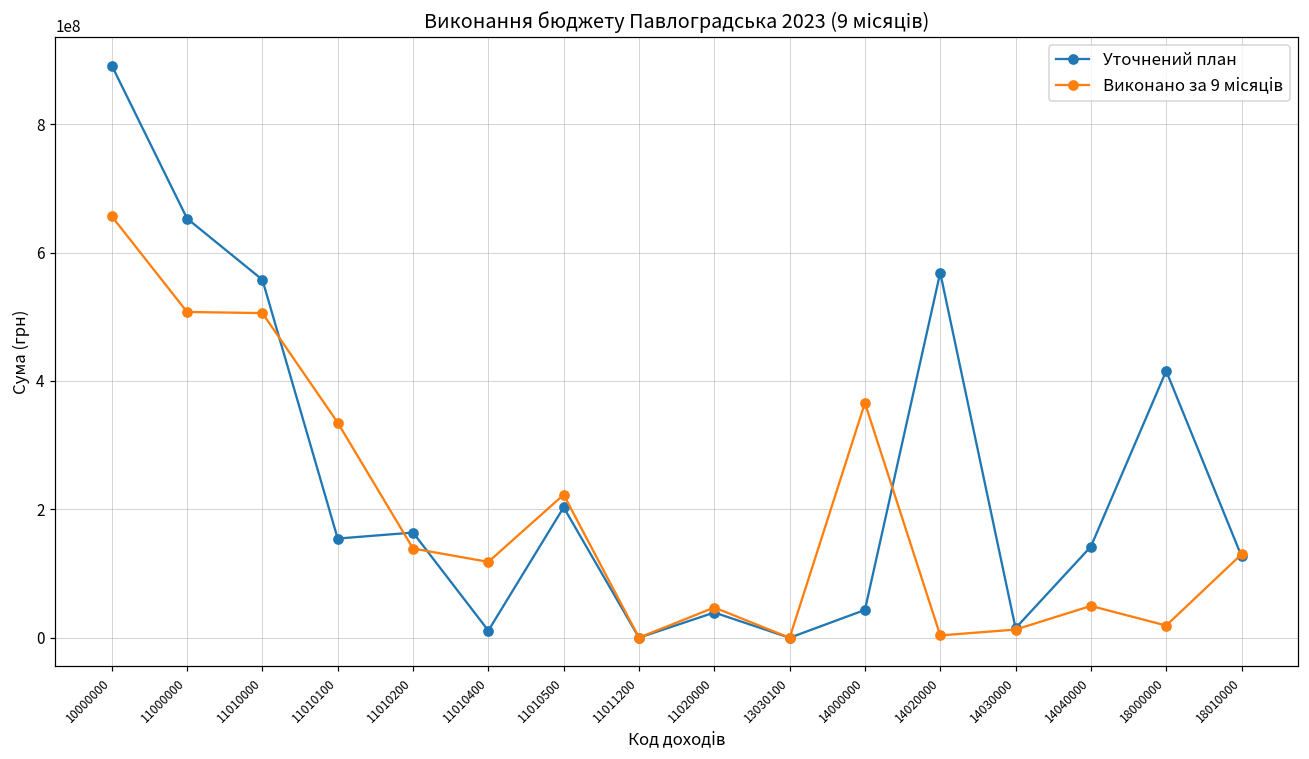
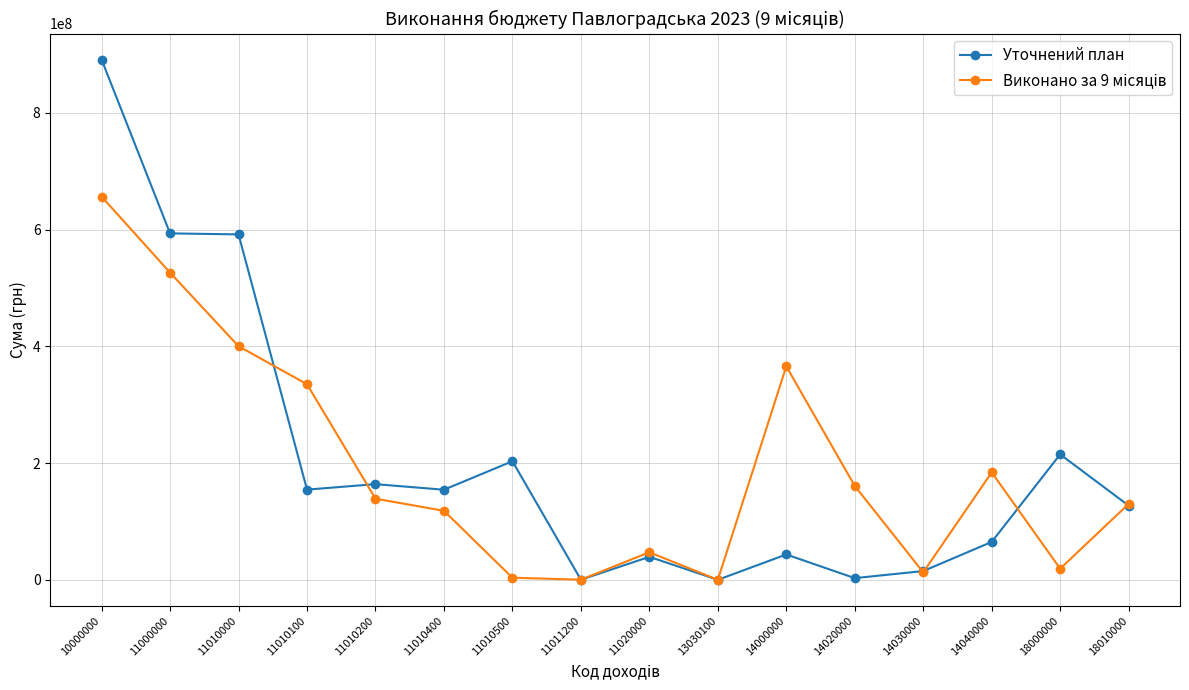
Уточнений план, 11000000: 650000000 -> 590000000
Виконано за 9 місяців, 11000000: 510000000 -> 530000000
Уточнений план, 11010000: 560000000 -> 590000000
Виконано за 9 місяців, 11010000: 510000000 -> 400000000
Уточнений план, 11010400: 10000000 -> 150000000
Виконано за 9 місяців, 11010500: 220000000 -> 0
Уточнений план, 14020000: 570000000 -> 0
Виконано за 9 місяців, 14020000: 0 -> 160000000
Уточнений план, 14040000: 140000000 -> 60000000
Виконано за 9 місяців, 14040000: 50000000 -> 180000000
Уточнений план, 18000000: 420000000 -> 210000000
